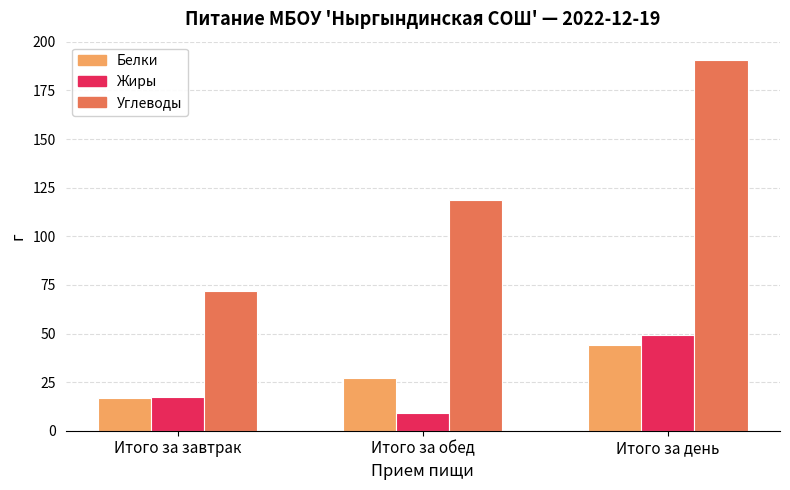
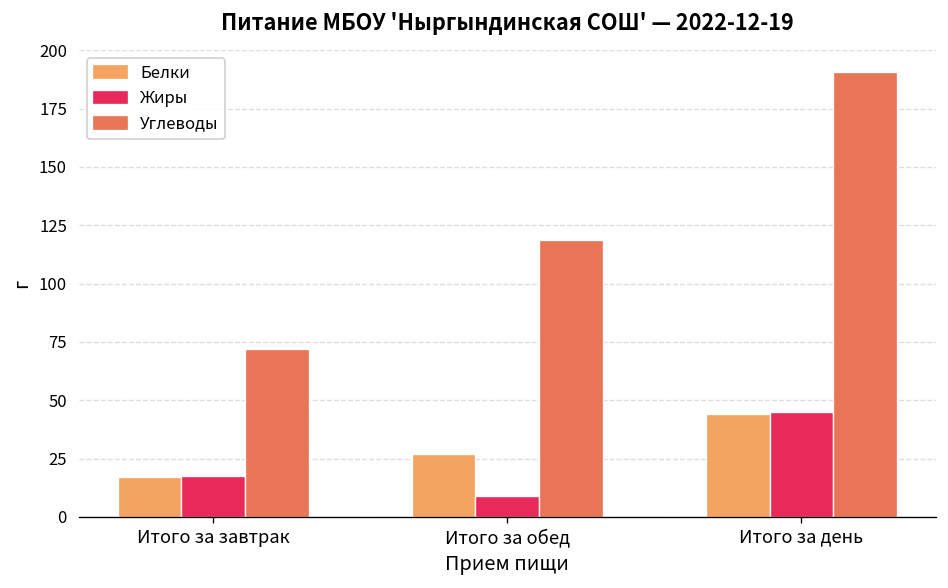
Жиры, Итого за день: 49 -> 45
